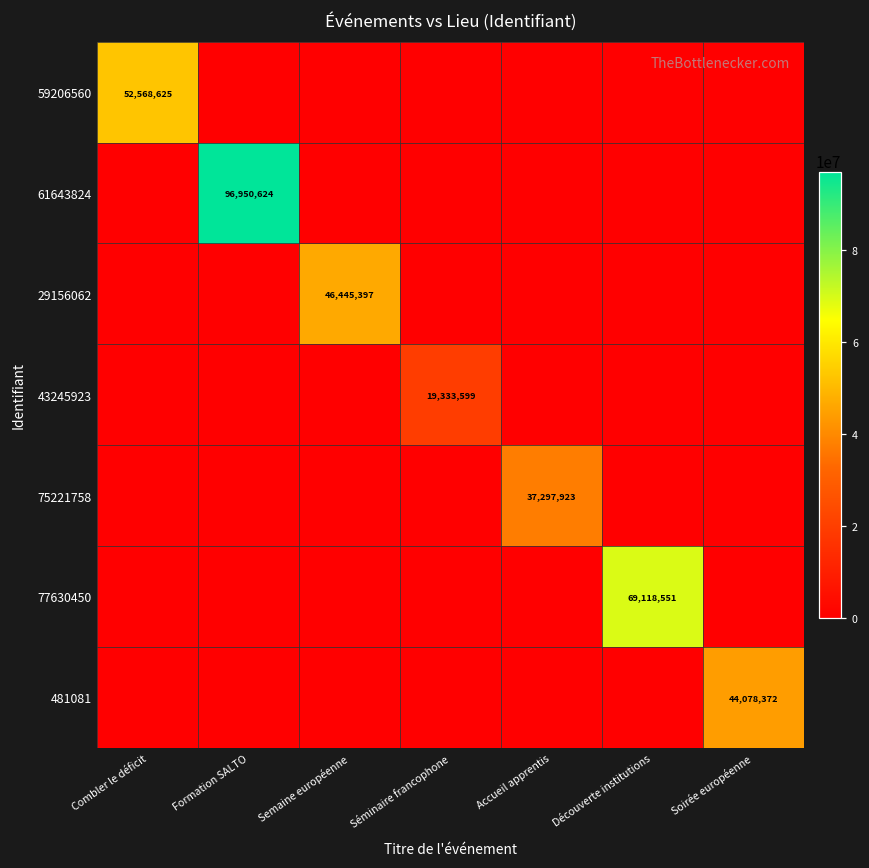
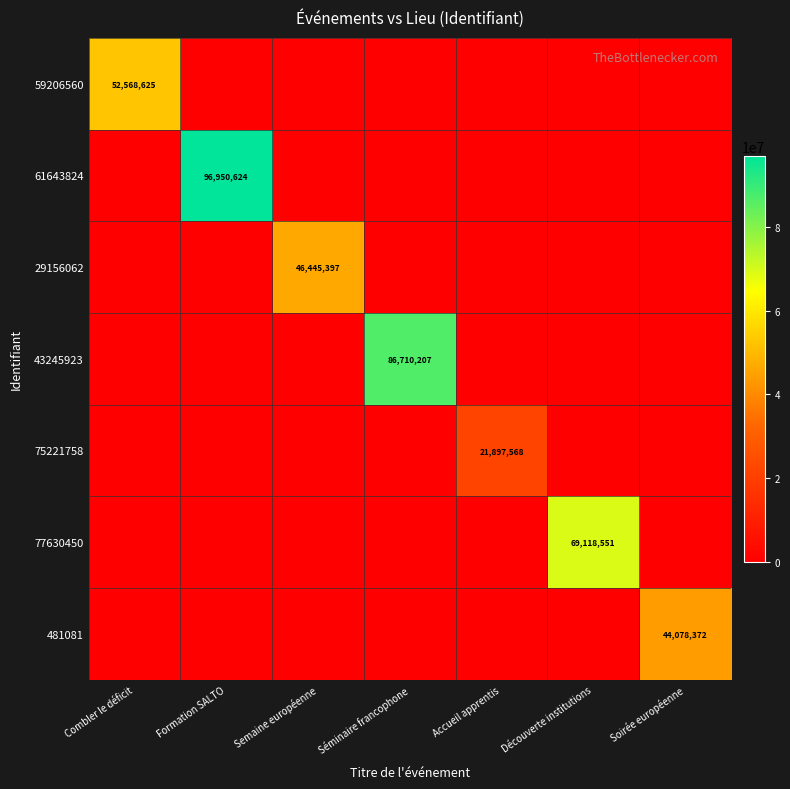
43245923, Séminaire francophone: 19,333,599 -> 86,710,207
75221758, Accueil apprentis: 37,297,923 -> 21,897,568
